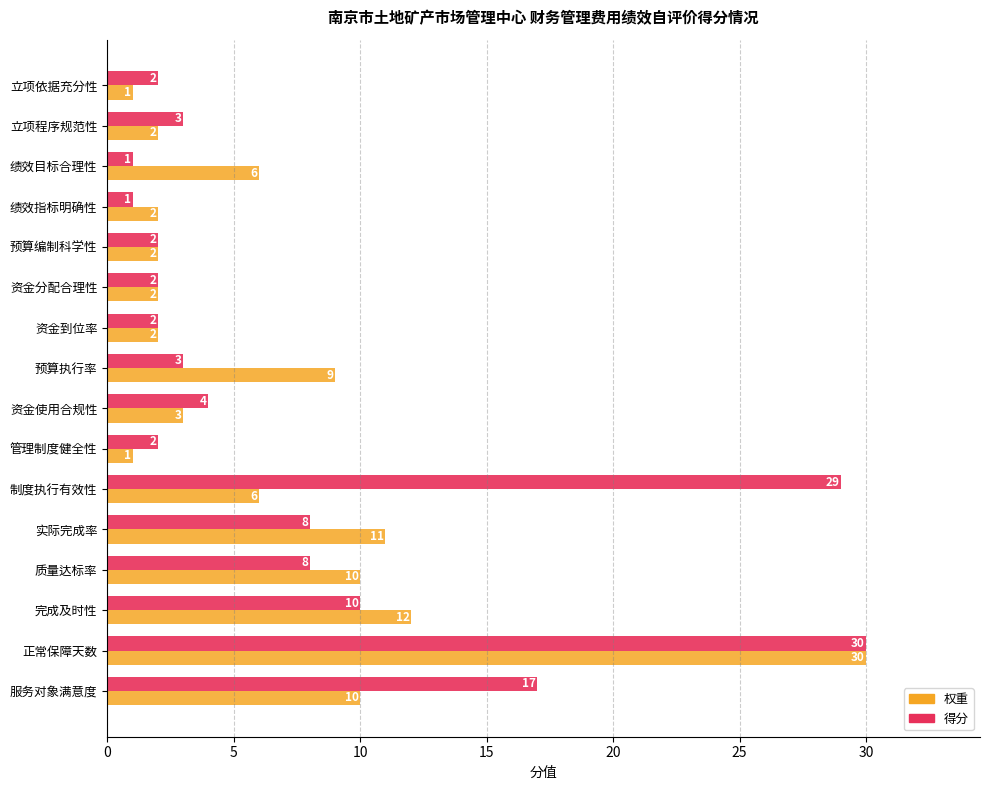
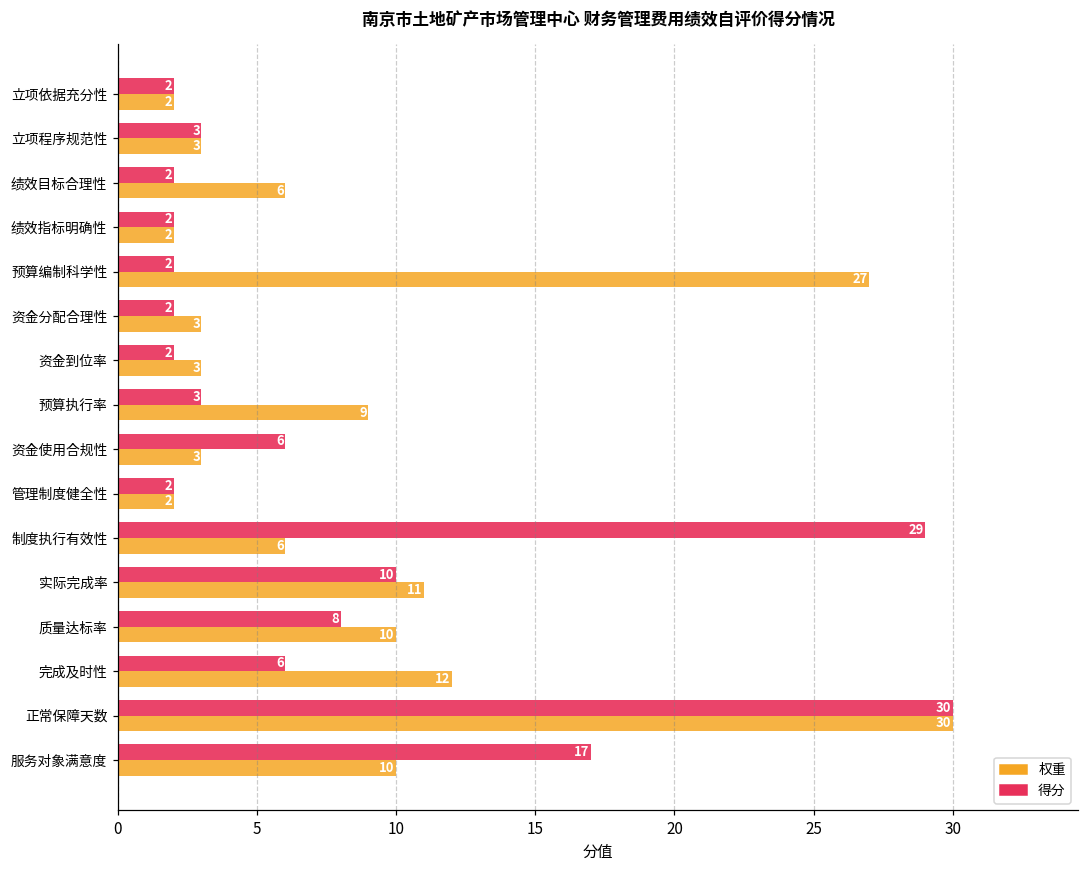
权重, 立项依据充分性: 1 -> 2
权重, 立项程序规范性: 2 -> 3
得分, 绩效目标合理性: 1 -> 2
得分, 绩效指标明确性: 1 -> 2
权重, 预算编制科学性: 2 -> 27
权重, 资金分配合理性: 2 -> 3
权重, 资金到位率: 2 -> 3
得分, 资金使用合规性: 4 -> 6
权重, 管理制度健全性: 1 -> 2
得分, 实际完成率: 8 -> 10
得分, 完成及时性: 10 -> 6
